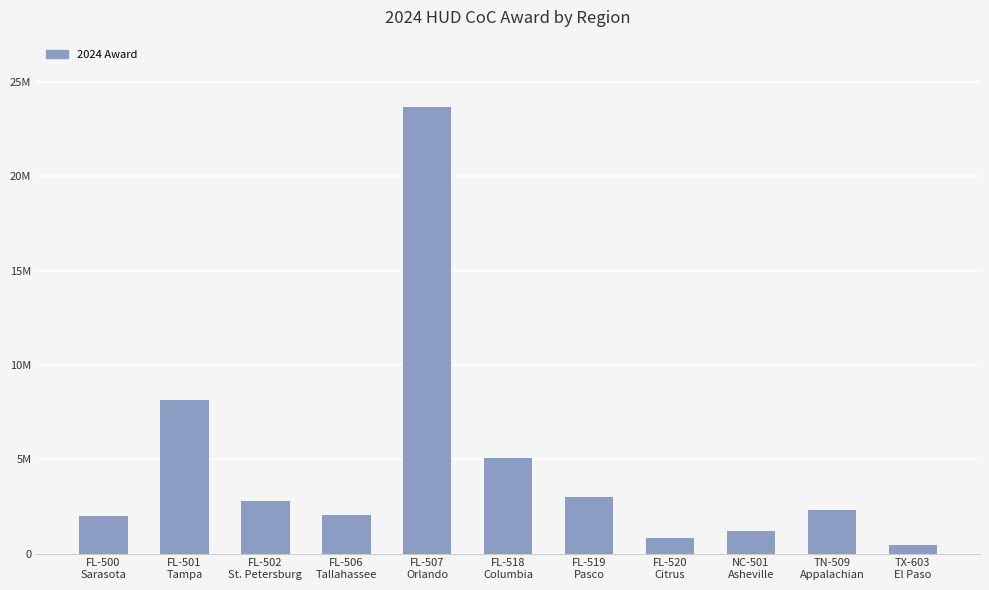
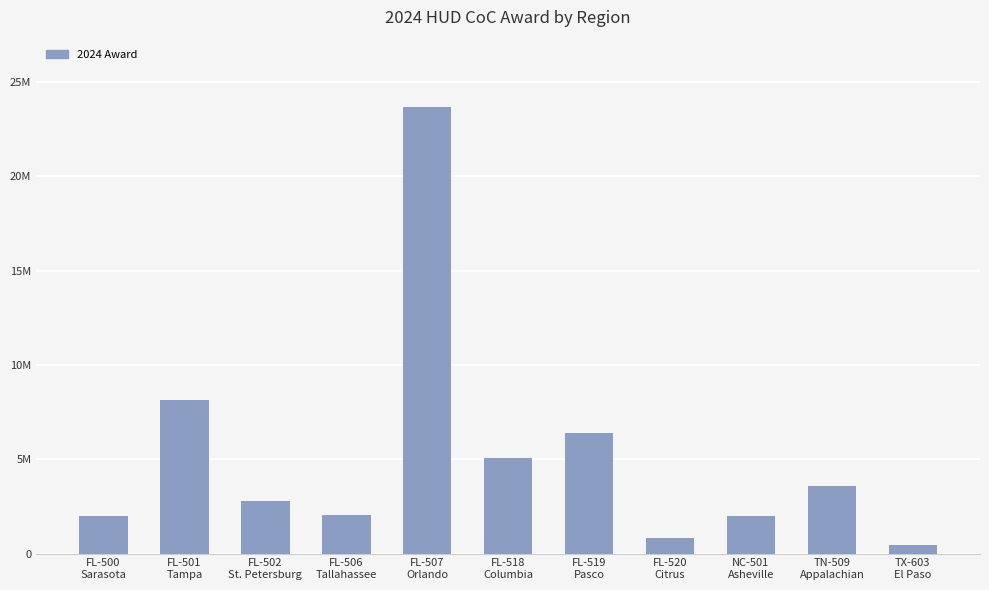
FL-519 Pasco: 3000000 -> 6400000
NC-501 Asheville: 1200000 -> 2000000
TN-509 Appalachian: 2300000 -> 3600000
